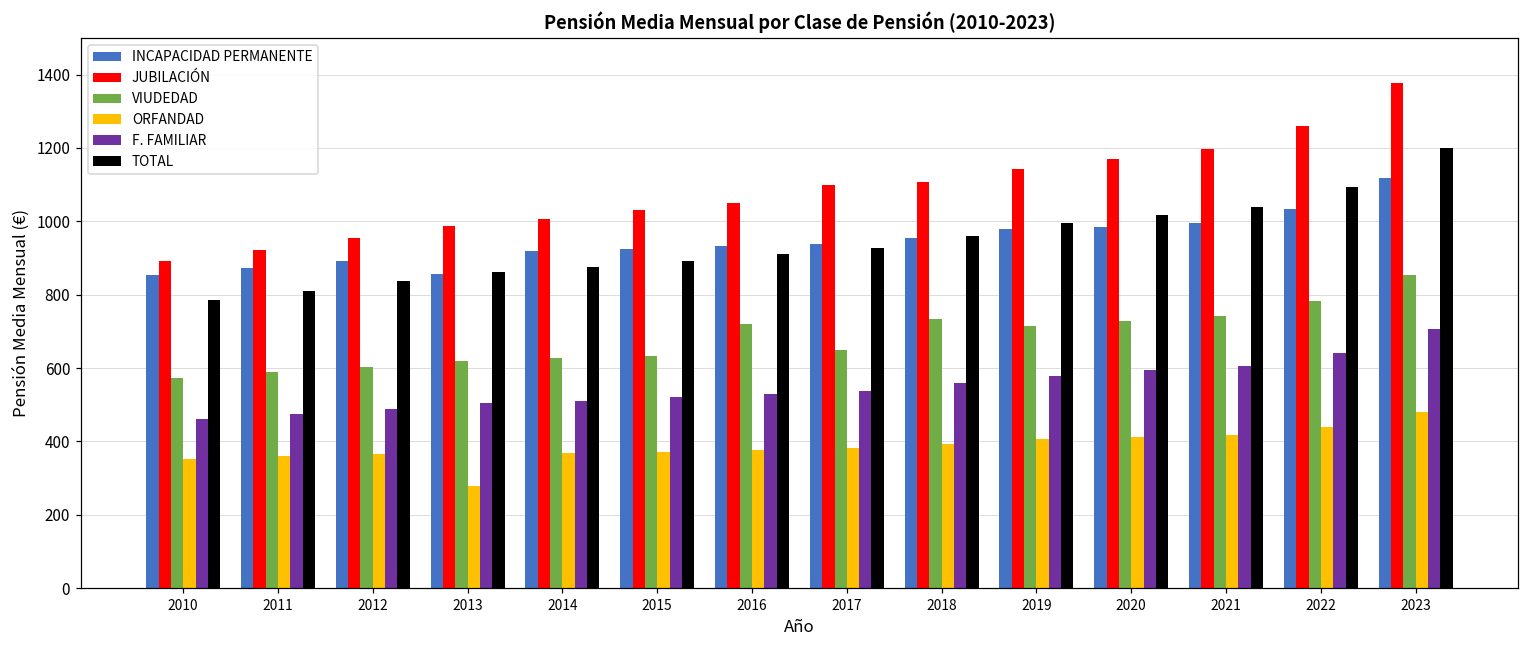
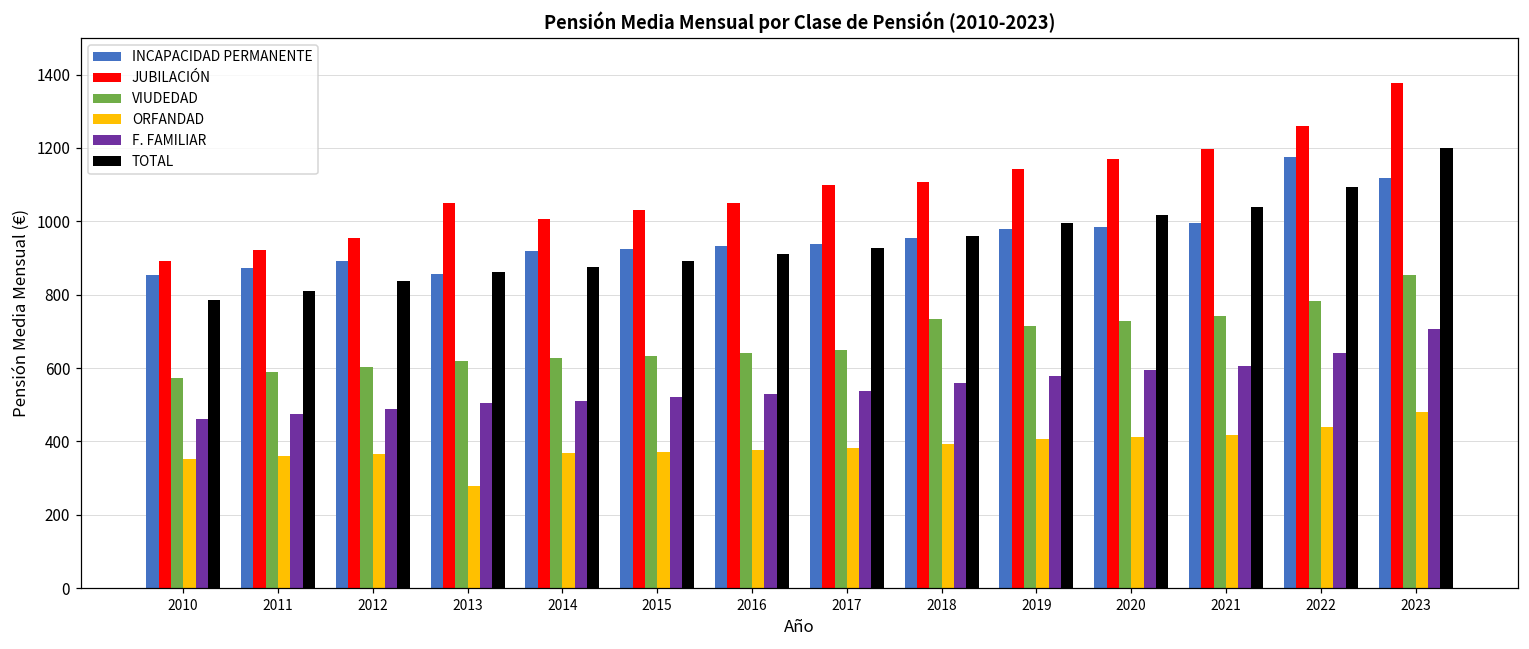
JUBILACIÓN, 2013: 990 -> 1050
VIUDEDAD, 2016: 720 -> 640
INCAPACIDAD PERMANENTE, 2022: 1030 -> 1180
